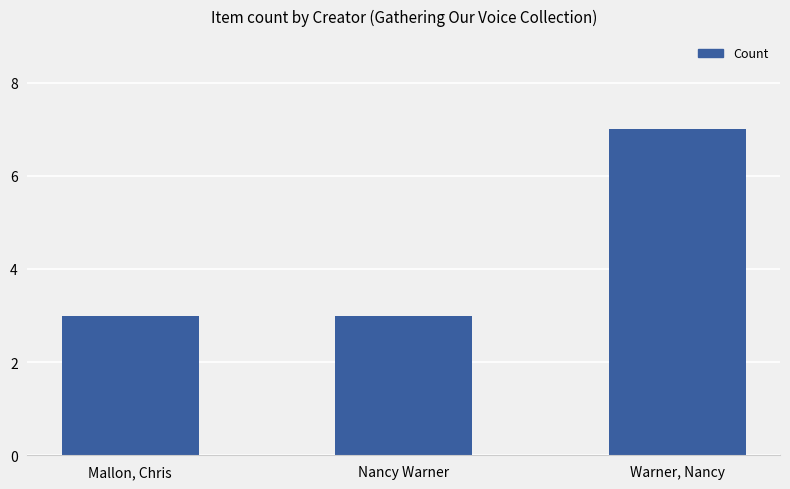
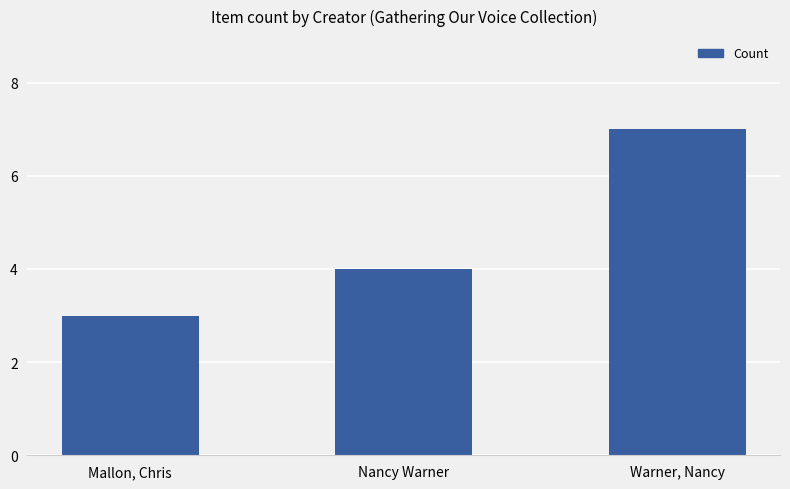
Nancy Warner: 3 -> 4
